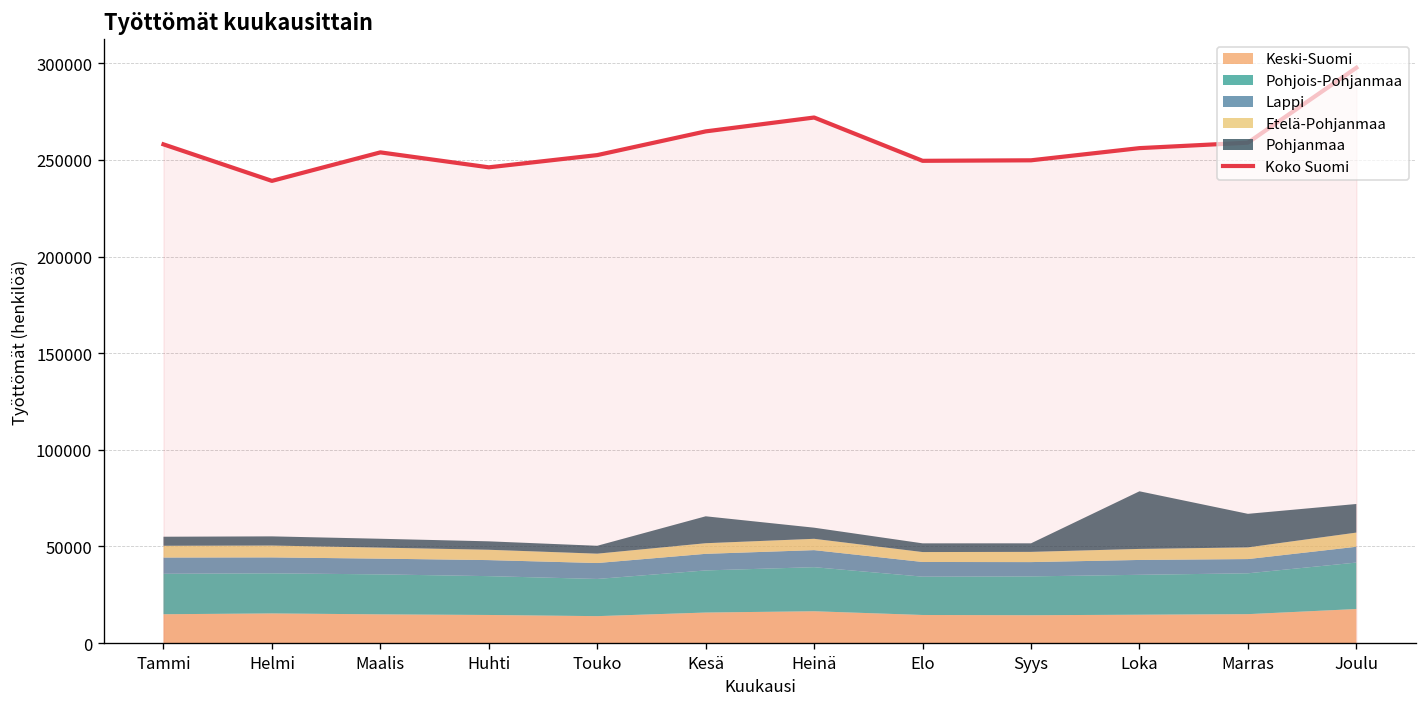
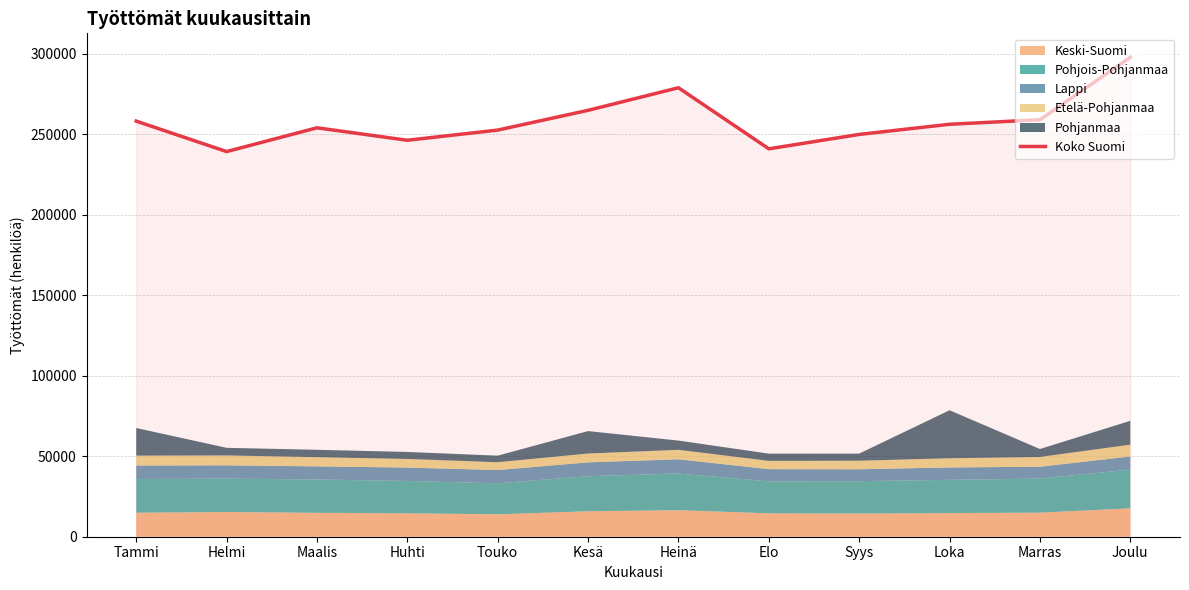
Pohjanmaa, Tammi: 5000 -> 17000
Koko Suomi, Heinä: 272000 -> 279000
Koko Suomi, Elo: 250000 -> 241000
Pohjanmaa, Marras: 17000 -> 5000
